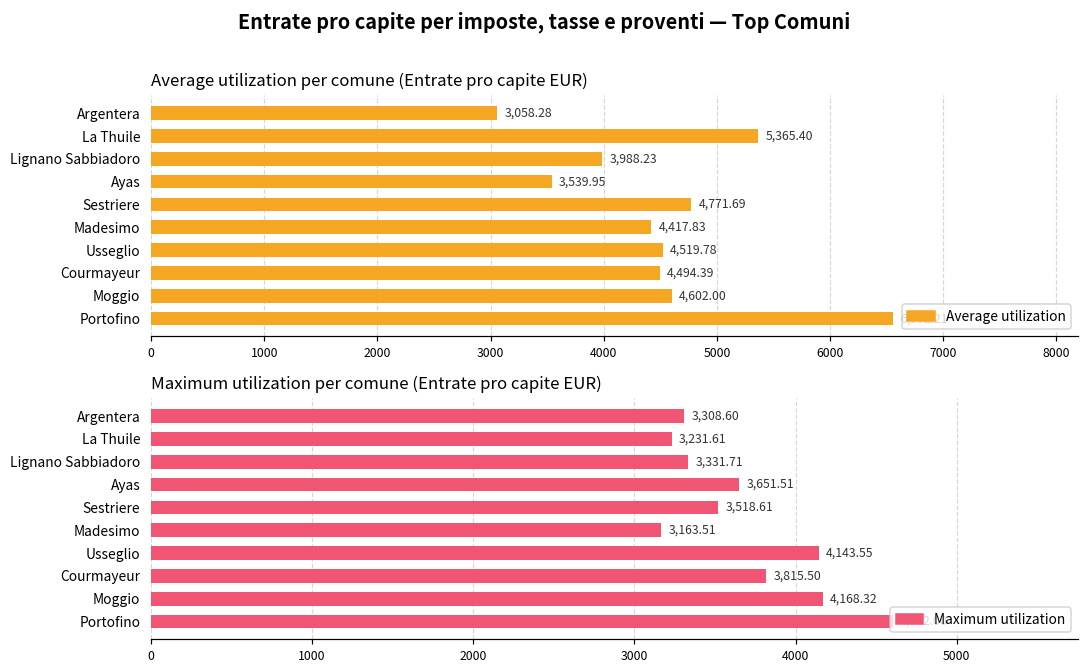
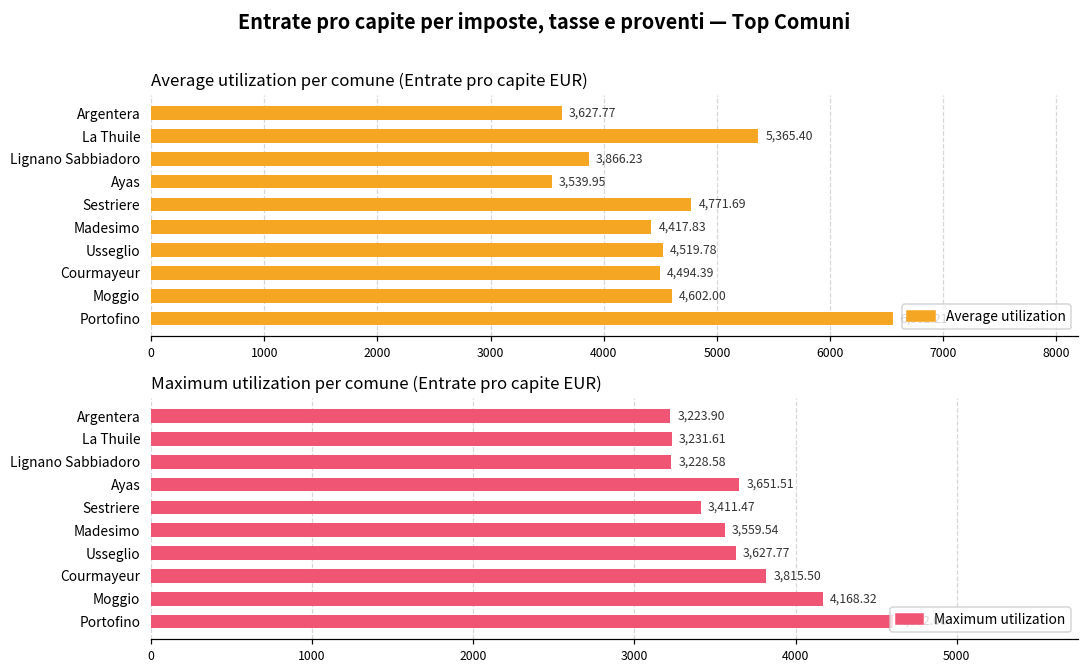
Average utilization per comune (Entrate pro capite EUR), Argentera: 3,058.28 -> 3,627.77
Average utilization per comune (Entrate pro capite EUR), Lignano Sabbiadoro: 3,988.23 -> 3,866.23
Maximum utilization per comune (Entrate pro capite EUR), Argentera: 3,308.60 -> 3,223.90
Maximum utilization per comune (Entrate pro capite EUR), Lignano Sabbiadoro: 3,331.71 -> 3,228.58
Maximum utilization per comune (Entrate pro capite EUR), Sestriere: 3,518.61 -> 3,411.47
Maximum utilization per comune (Entrate pro capite EUR), Madesimo: 3,163.51 -> 3,559.54
Maximum utilization per comune (Entrate pro capite EUR), Usseglio: 4,143.55 -> 3,627.77
